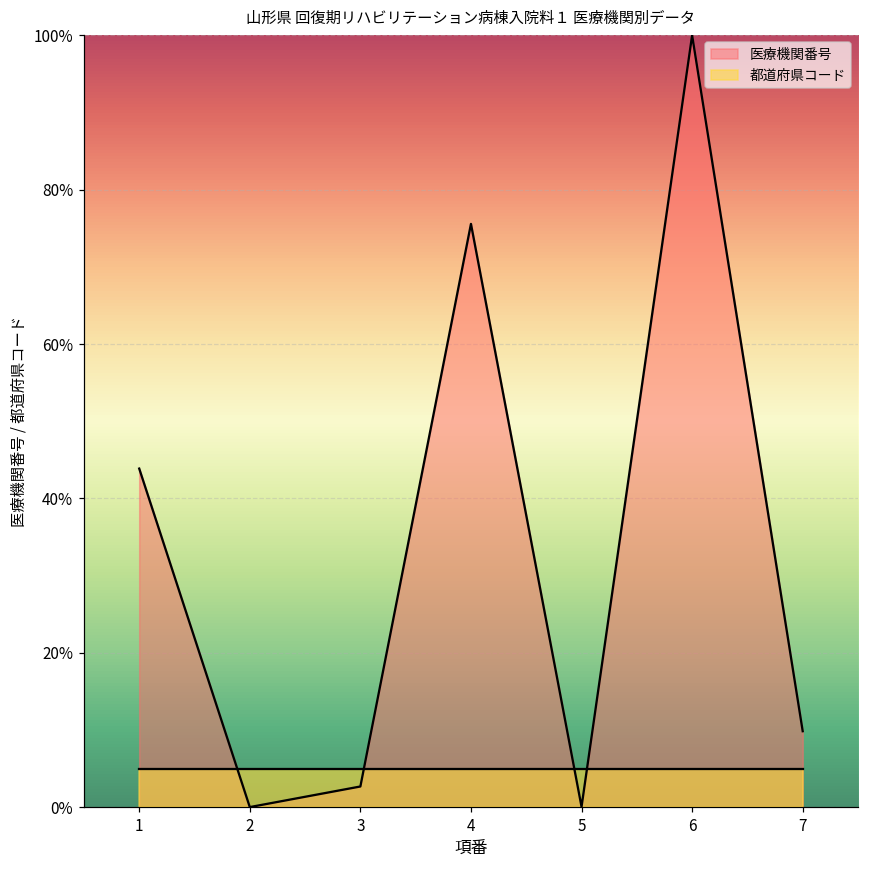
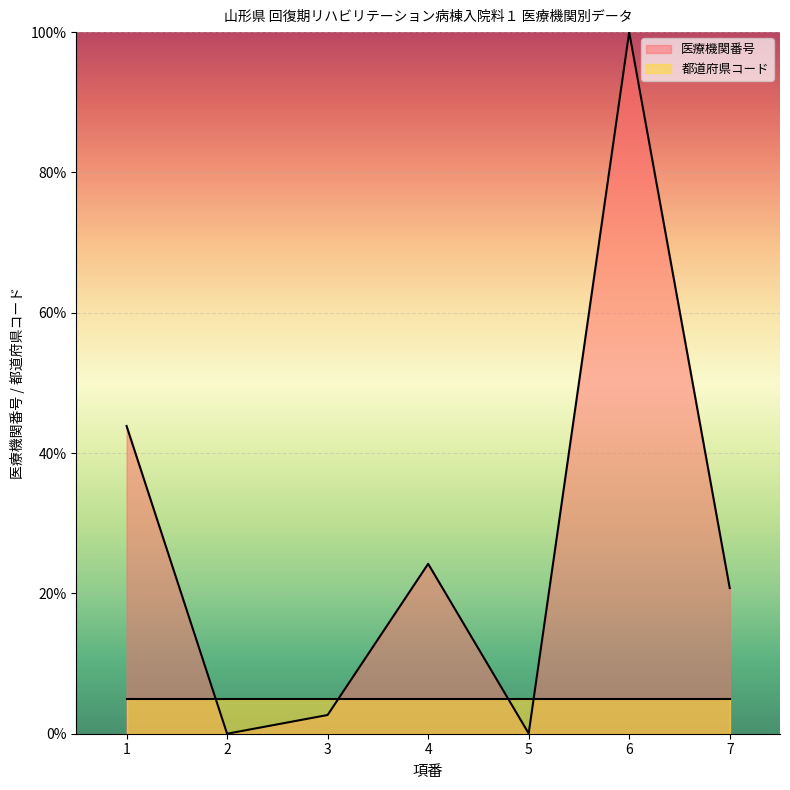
医療機関番号, 4: 76% -> 24%
医療機関番号, 7: 10% -> 21%
